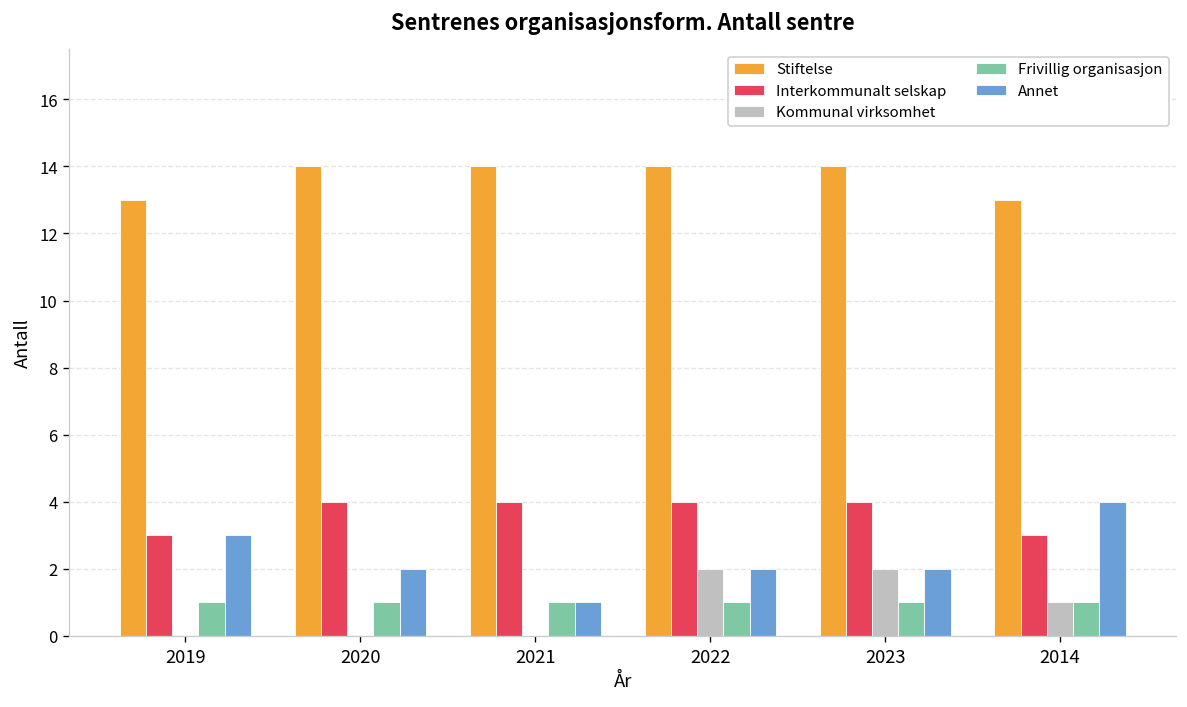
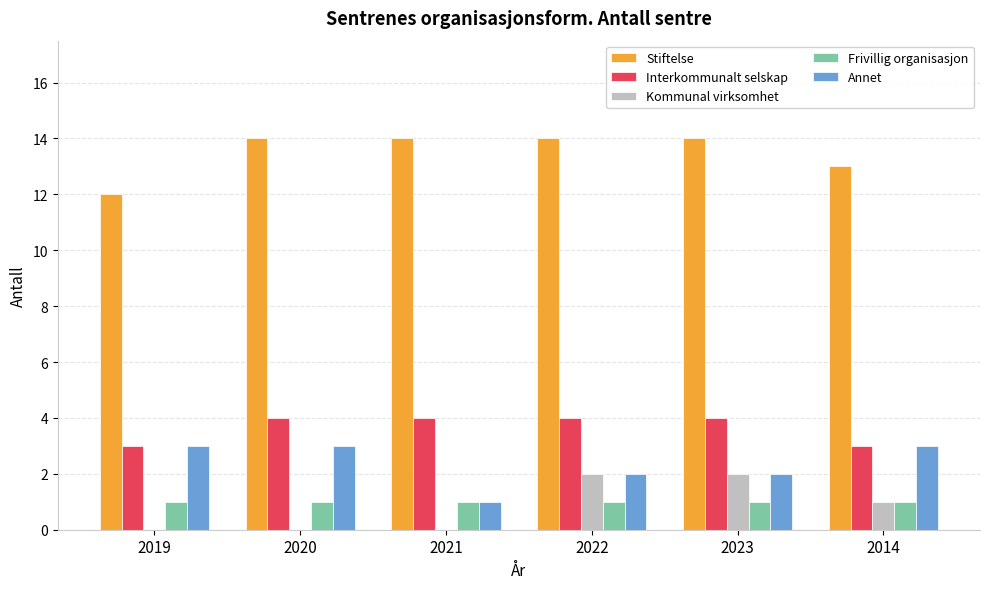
Stiftelse, 2019: 13 -> 12
Annet, 2020: 2 -> 3
Annet, 2014: 4 -> 3
